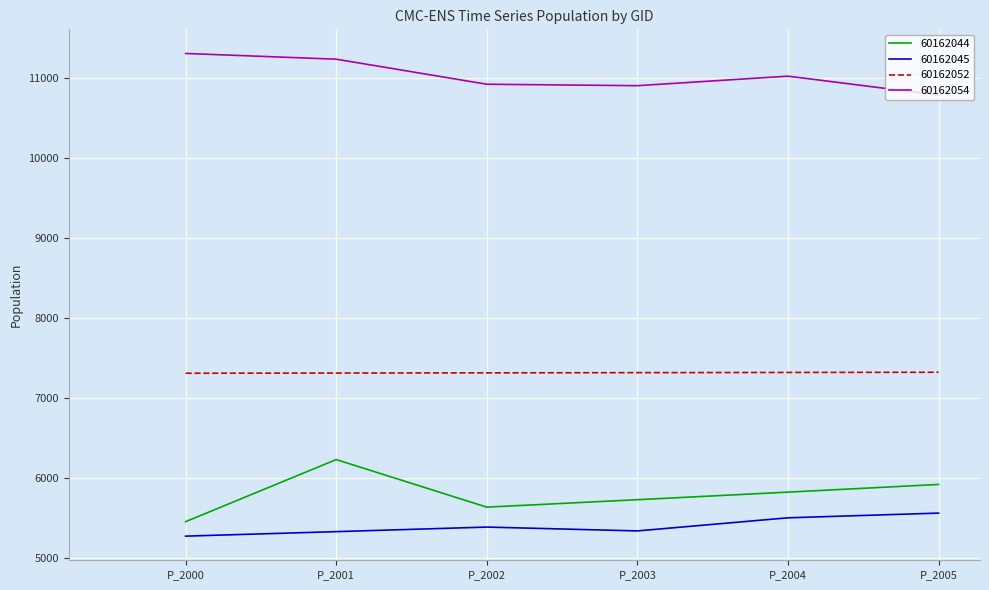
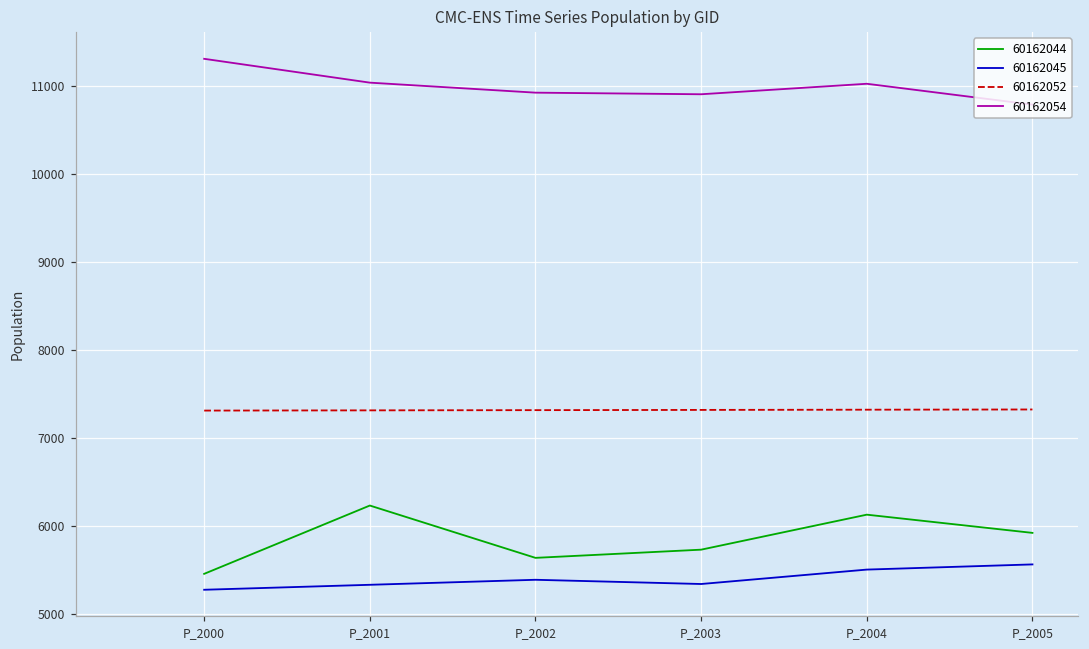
60162054, P_2001: 11200 -> 11000
60162044, P_2004: 5800 -> 6100
